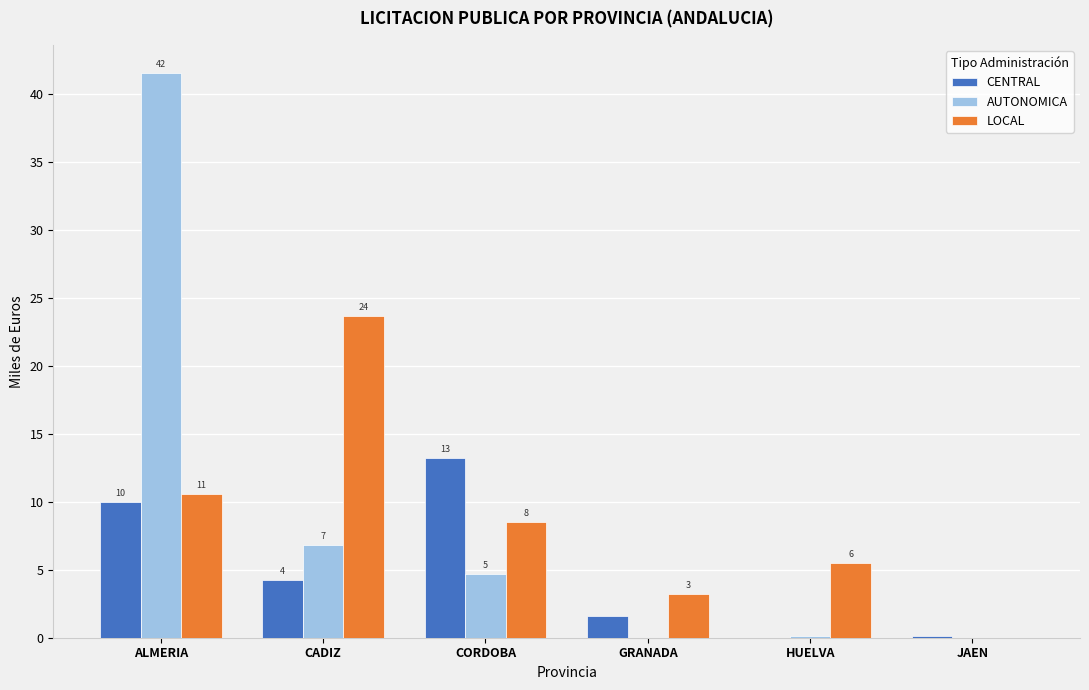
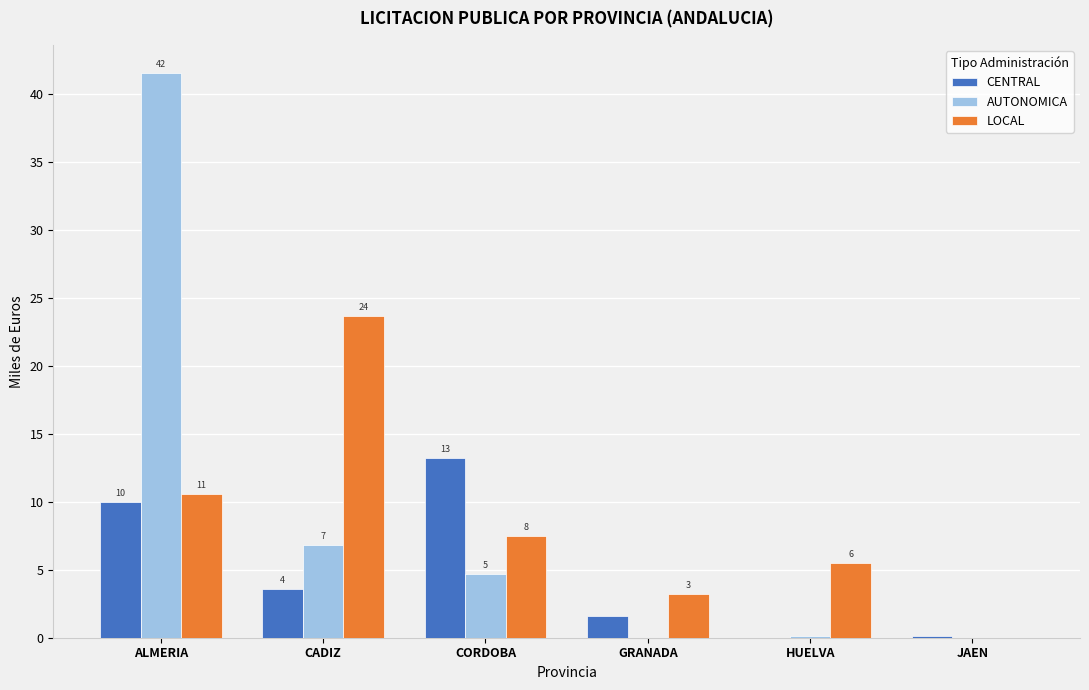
CENTRAL, CADIZ: 4.2 -> 3.6
LOCAL, CORDOBA: 8.5 -> 7.5
